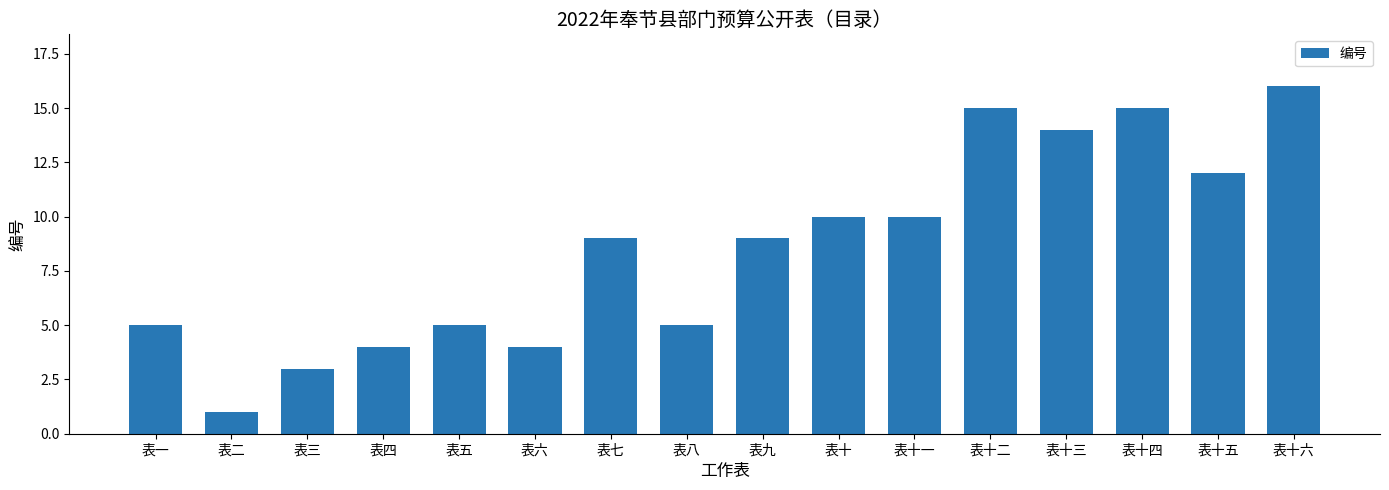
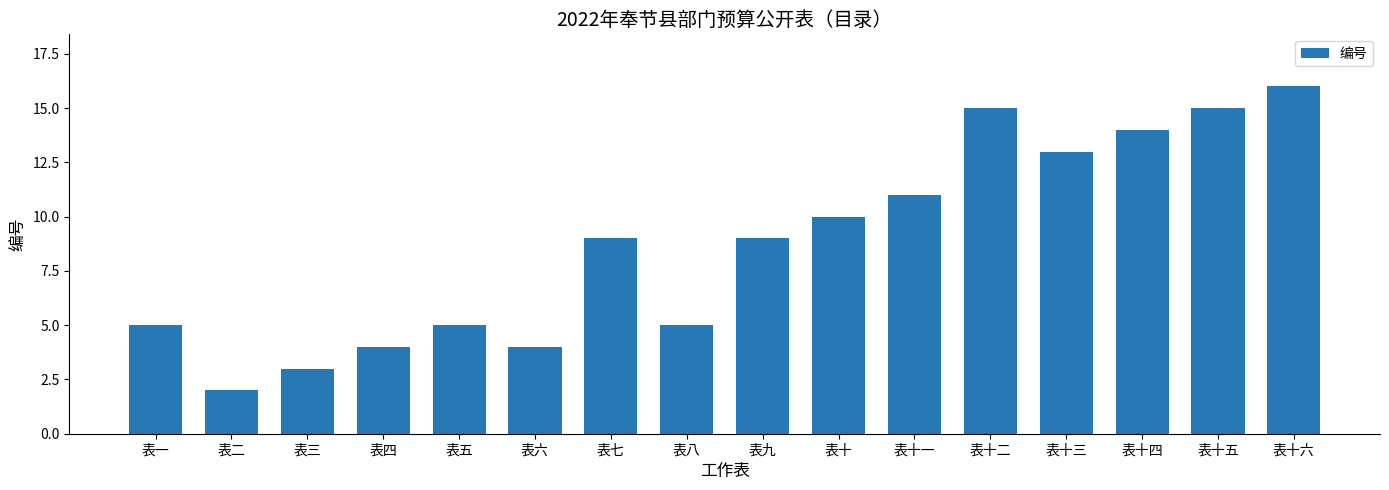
表二: 1 -> 2
表十一: 10 -> 11
表十三: 14 -> 13
表十四: 15 -> 14
表十五: 12 -> 15
